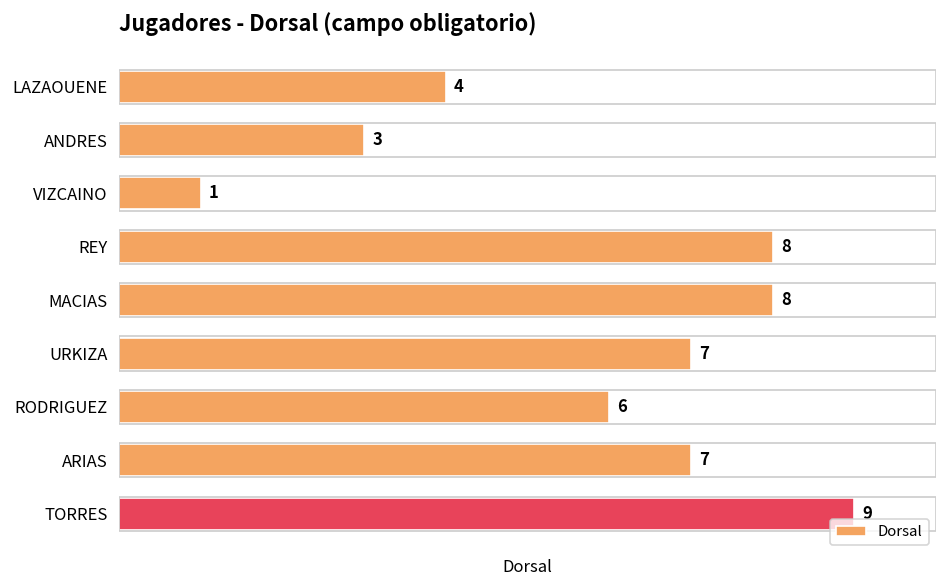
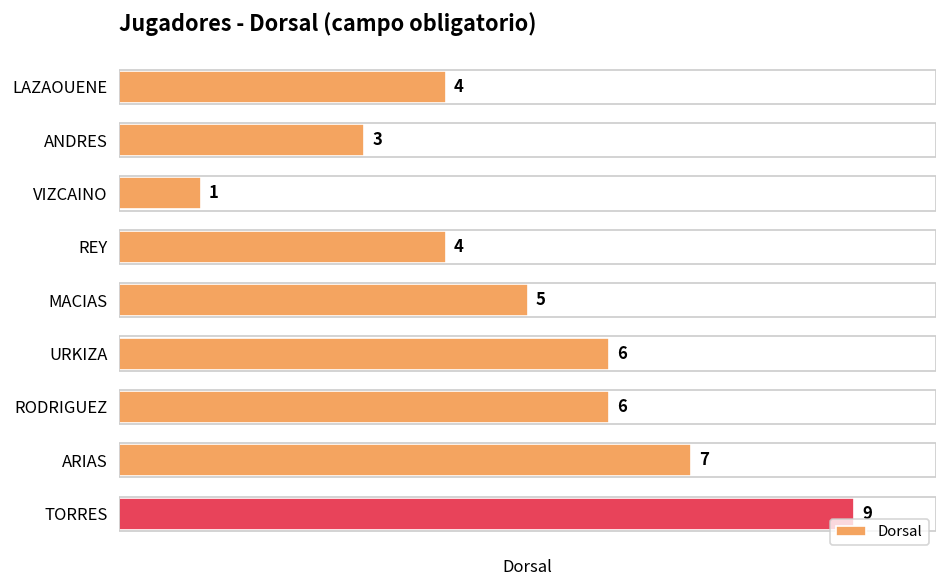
REY: 8 -> 4
MACIAS: 8 -> 5
URKIZA: 7 -> 6
